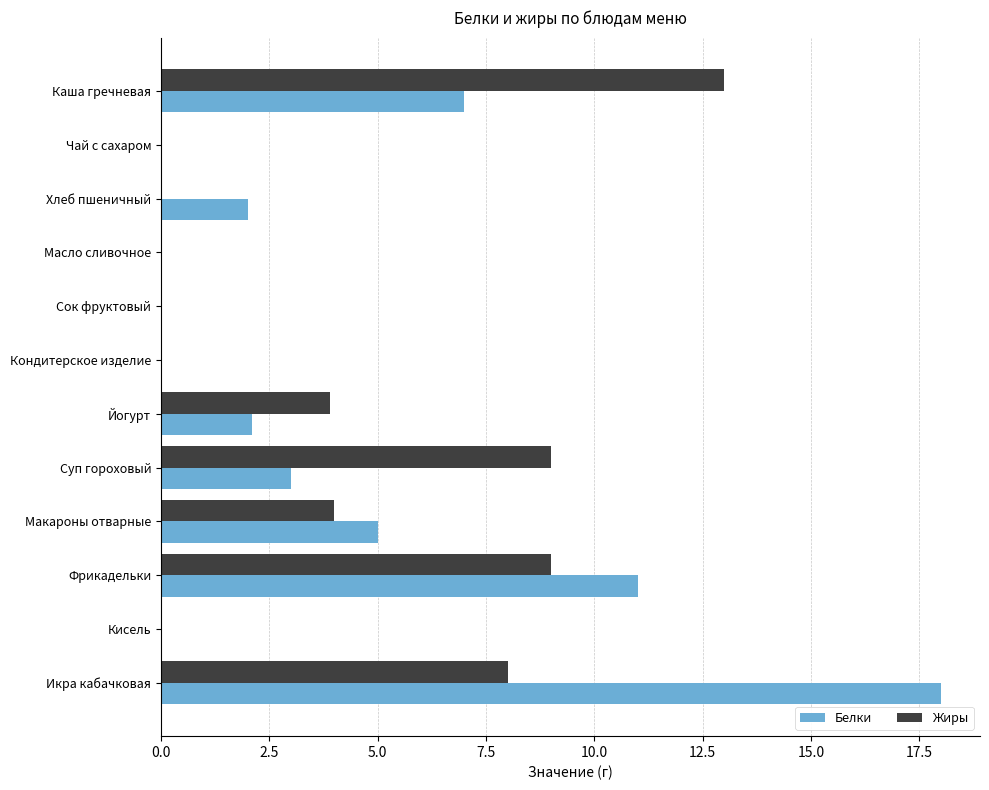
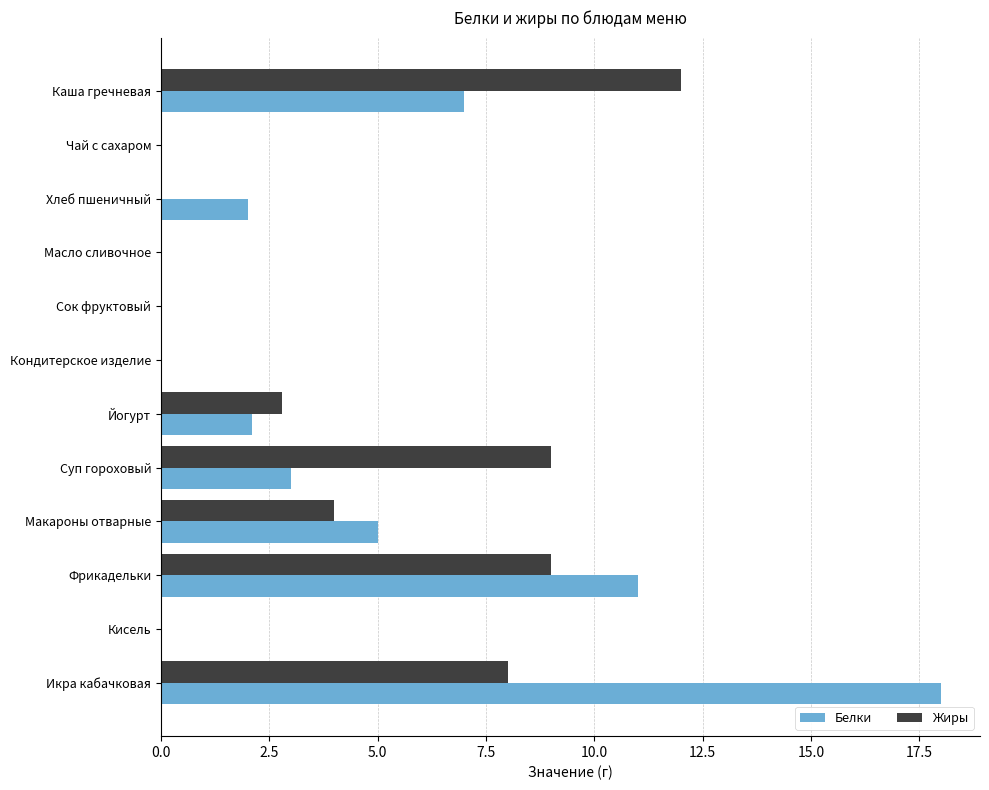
Жиры, Каша гречневая: 13 -> 12
Жиры, Йогурт: 3.9 -> 2.8
